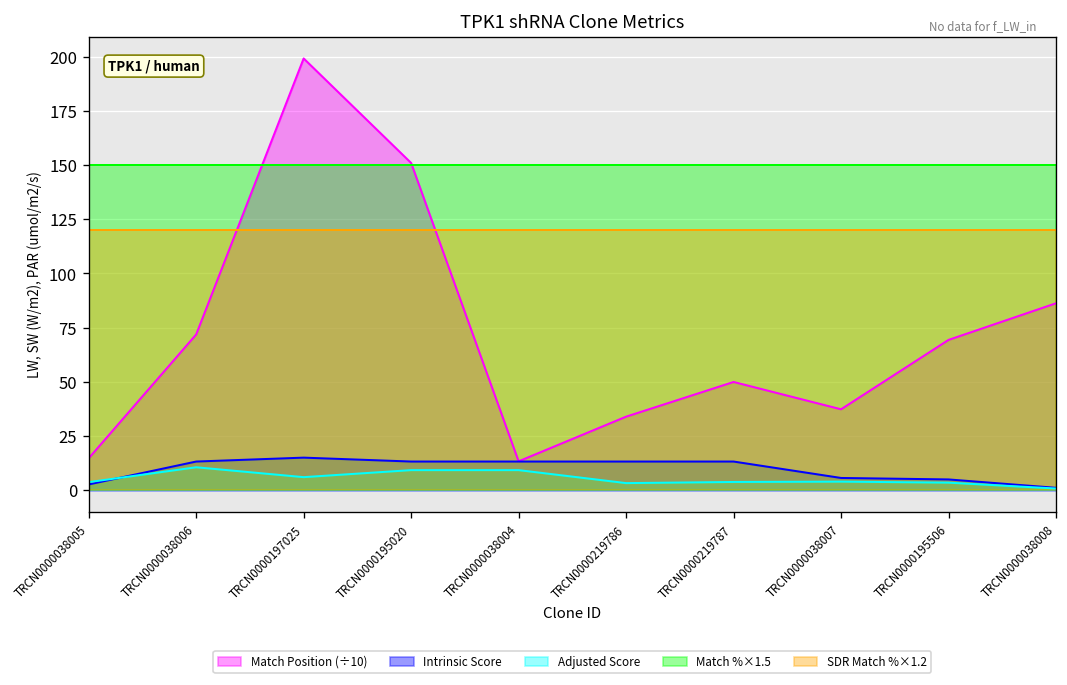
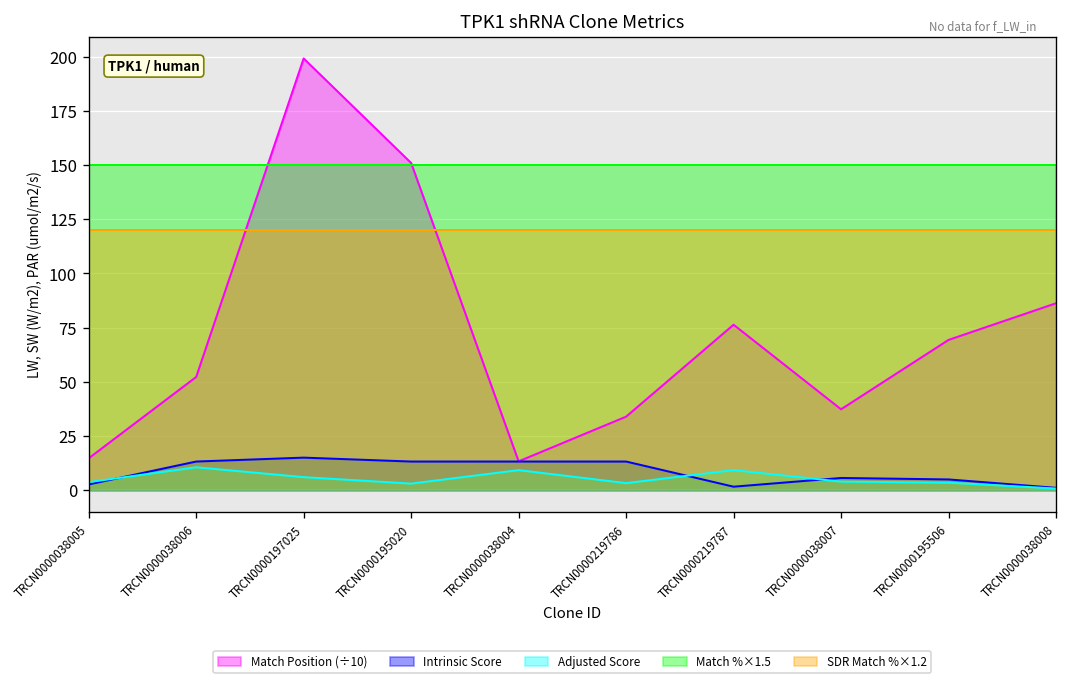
Match Position (÷10), TRCN0000038006: 72 -> 52
Adjusted Score, TRCN0000195020: 9 -> 3
Match Position (÷10), TRCN0000219787: 50 -> 76
Intrinsic Score, TRCN0000219787: 13 -> 2
Adjusted Score, TRCN0000219787: 4 -> 9
